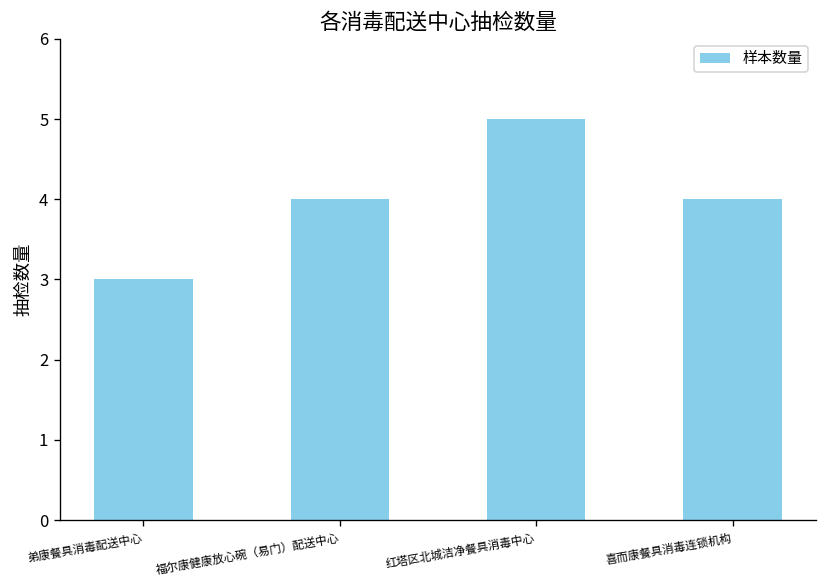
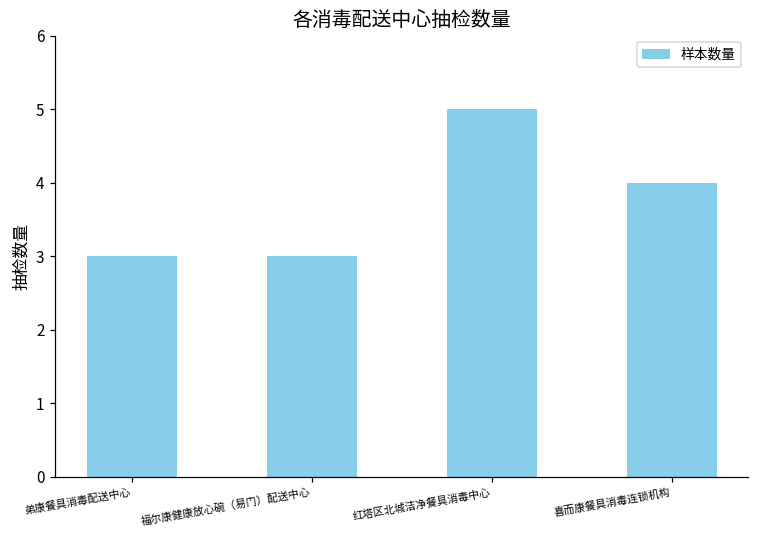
福尔康健康放心碗（易门）配送中心: 4 -> 3
